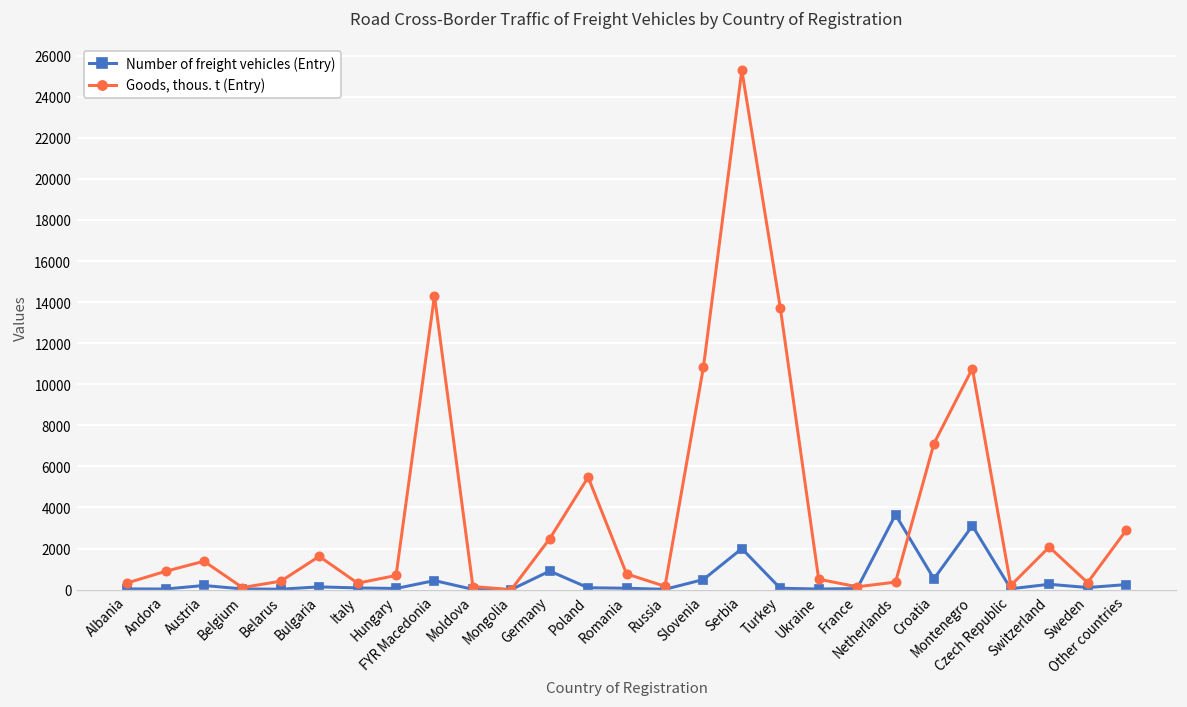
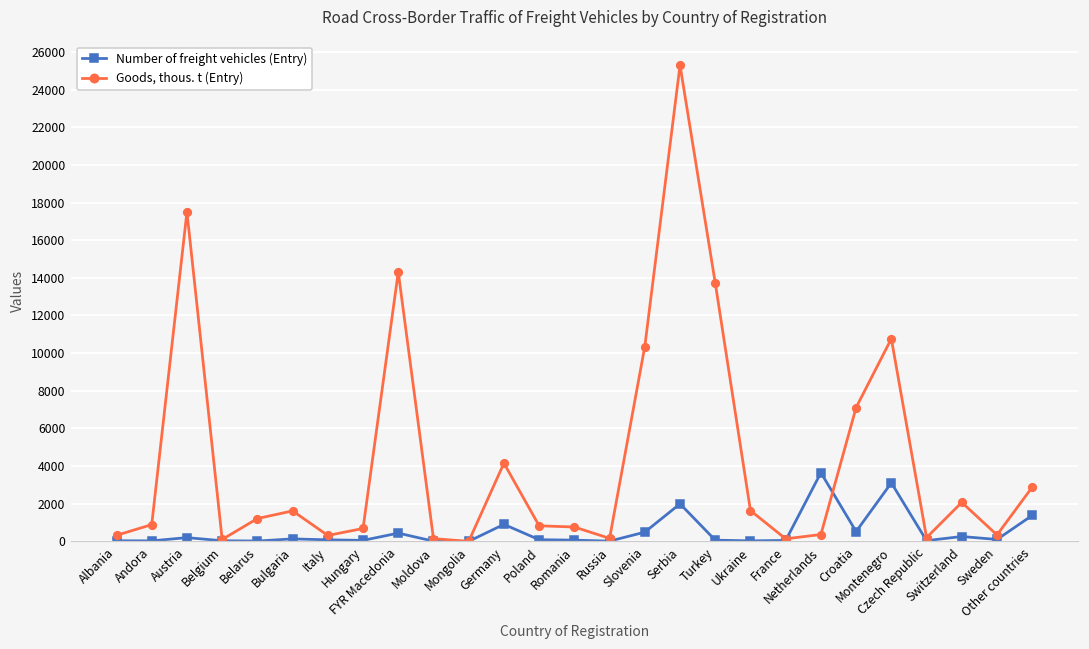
Goods, thous. t (Entry), Austria: 1400 -> 17500
Goods, thous. t (Entry), Belarus: 400 -> 1200
Goods, thous. t (Entry), Germany: 2500 -> 4200
Goods, thous. t (Entry), Poland: 5500 -> 800
Goods, thous. t (Entry), Slovenia: 10800 -> 10400
Goods, thous. t (Entry), Ukraine: 500 -> 1600
Number of freight vehicles (Entry), Other countries: 200 -> 1400
